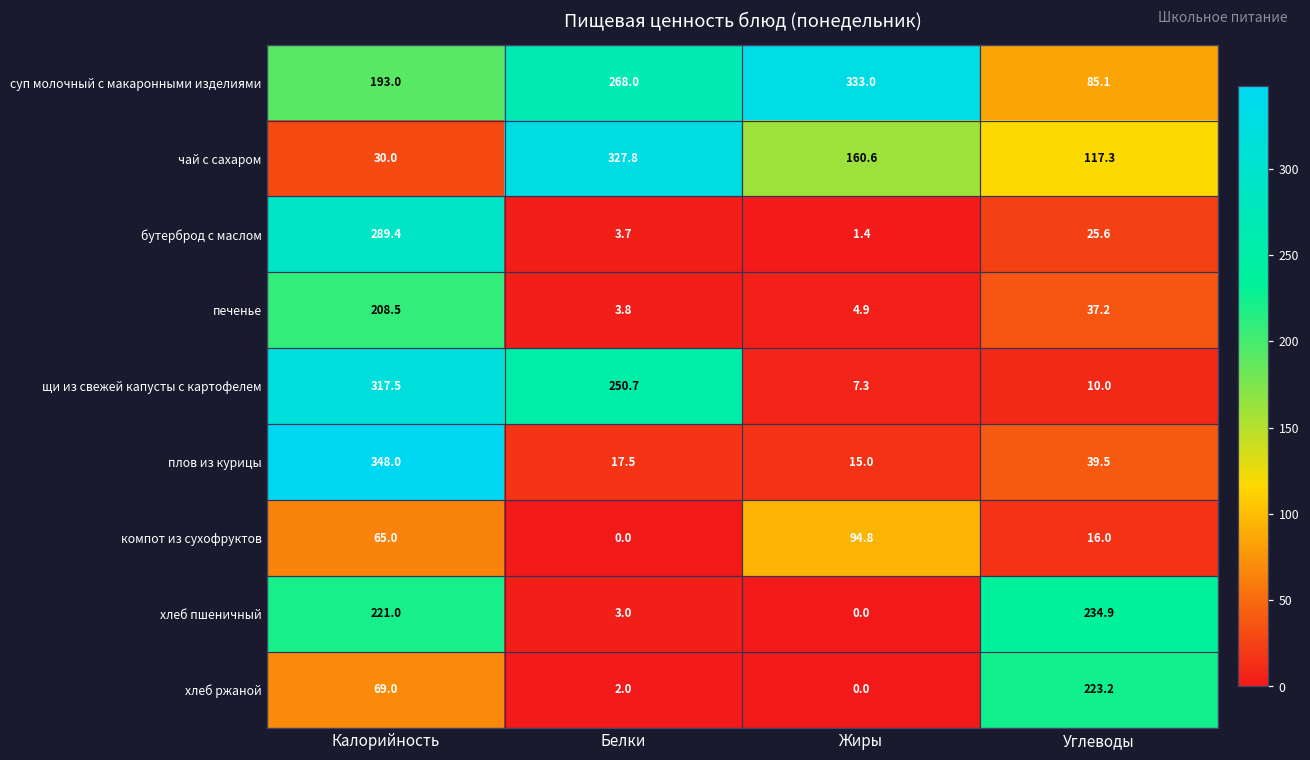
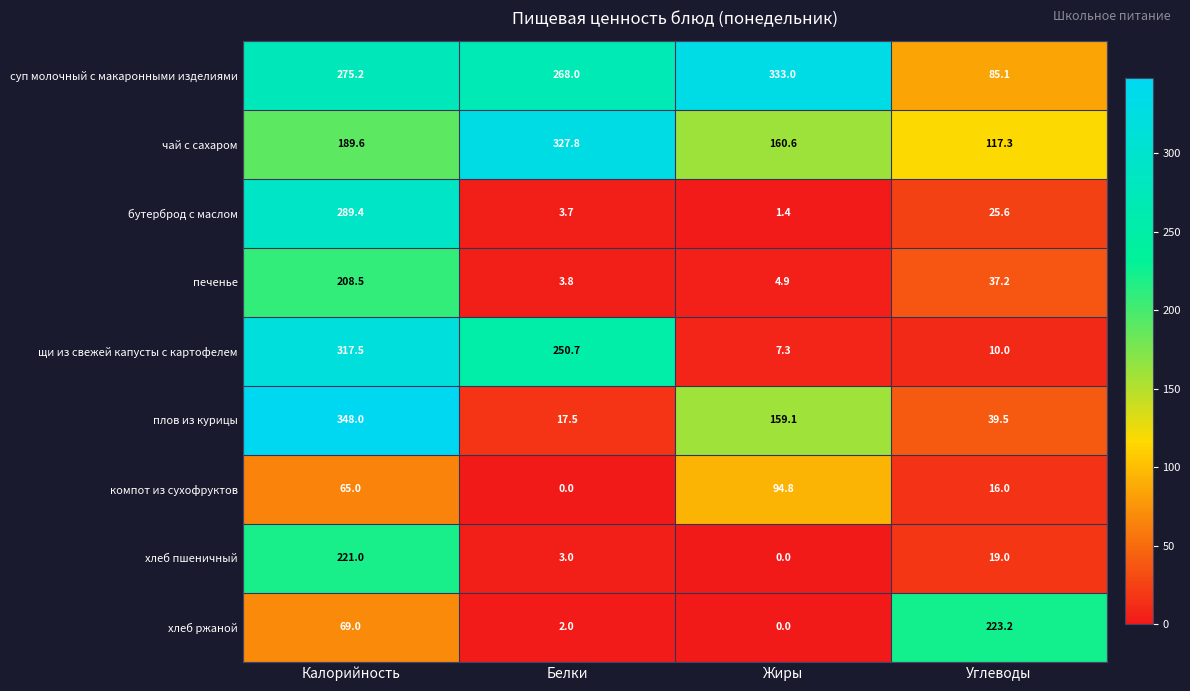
суп молочный с макаронными изделиями, Калорийность: 193.0 -> 275.2
чай с сахаром, Калорийность: 30.0 -> 189.6
плов из курицы, Жиры: 15.0 -> 159.1
хлеб пшеничный, Углеводы: 234.9 -> 19.0
